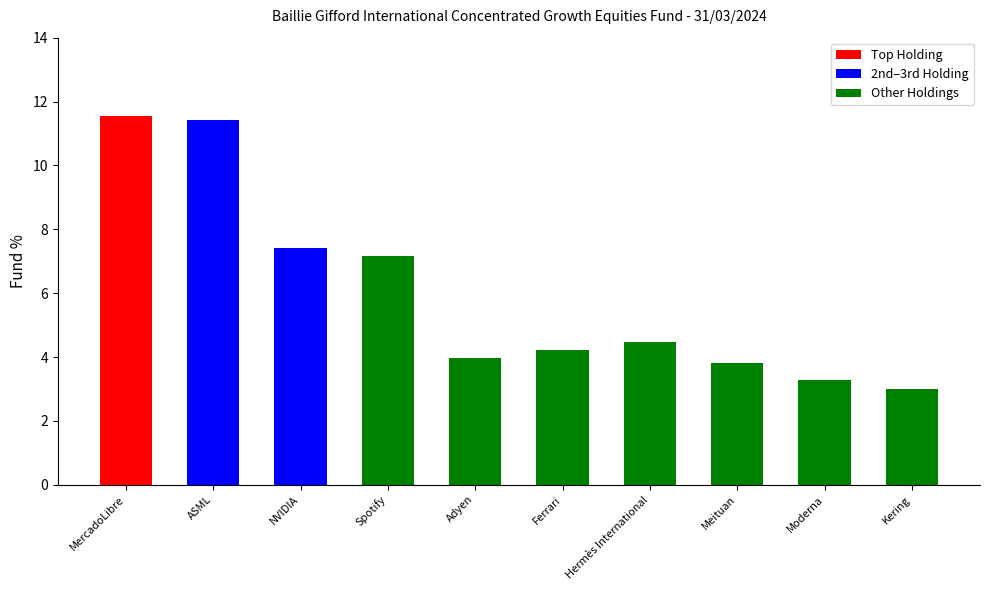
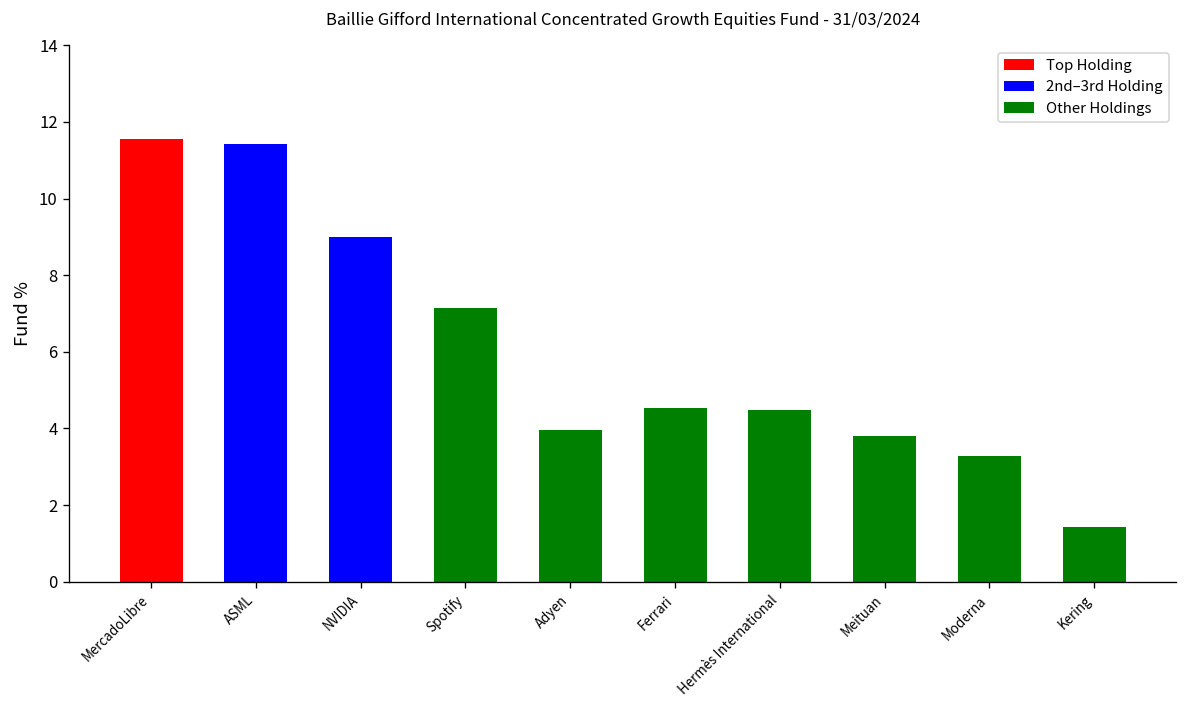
NVIDIA: 7.4 -> 9.0
Ferrari: 4.2 -> 4.5
Kering: 3.0 -> 1.4
